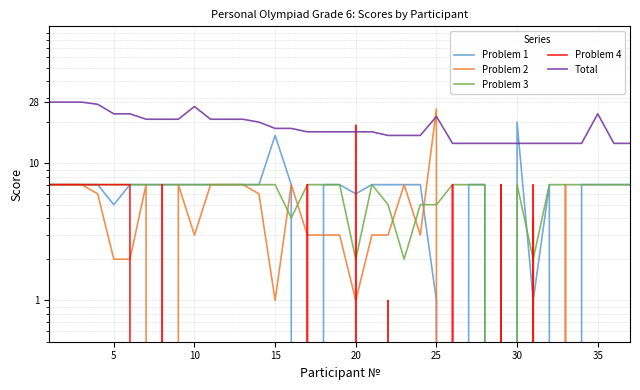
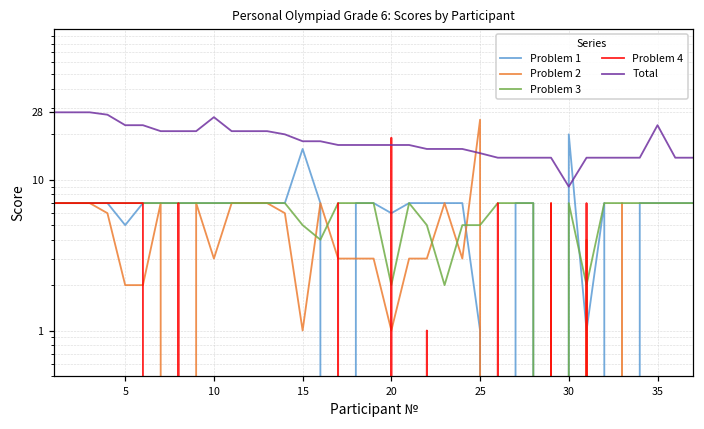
Problem 3, 15: 7 -> 5
Total, 25: 22 -> 15
Total, 30: 14 -> 9
